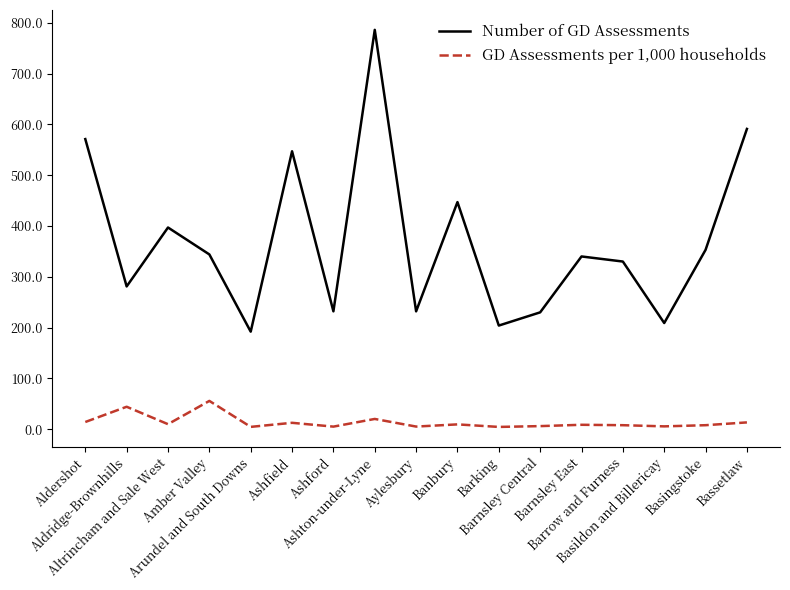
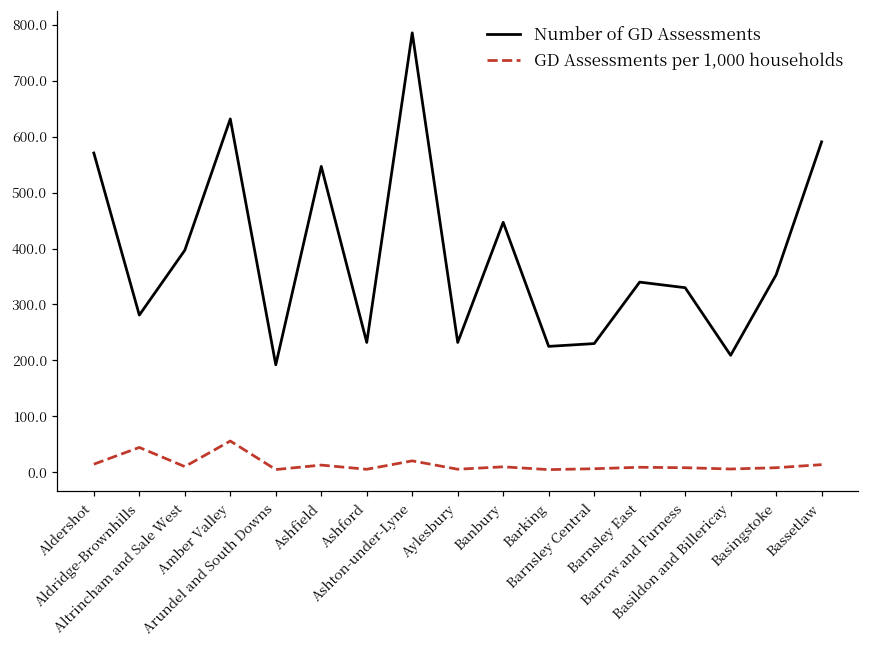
Number of GD Assessments, Amber Valley: 340 -> 630
Number of GD Assessments, Barking: 200 -> 230
